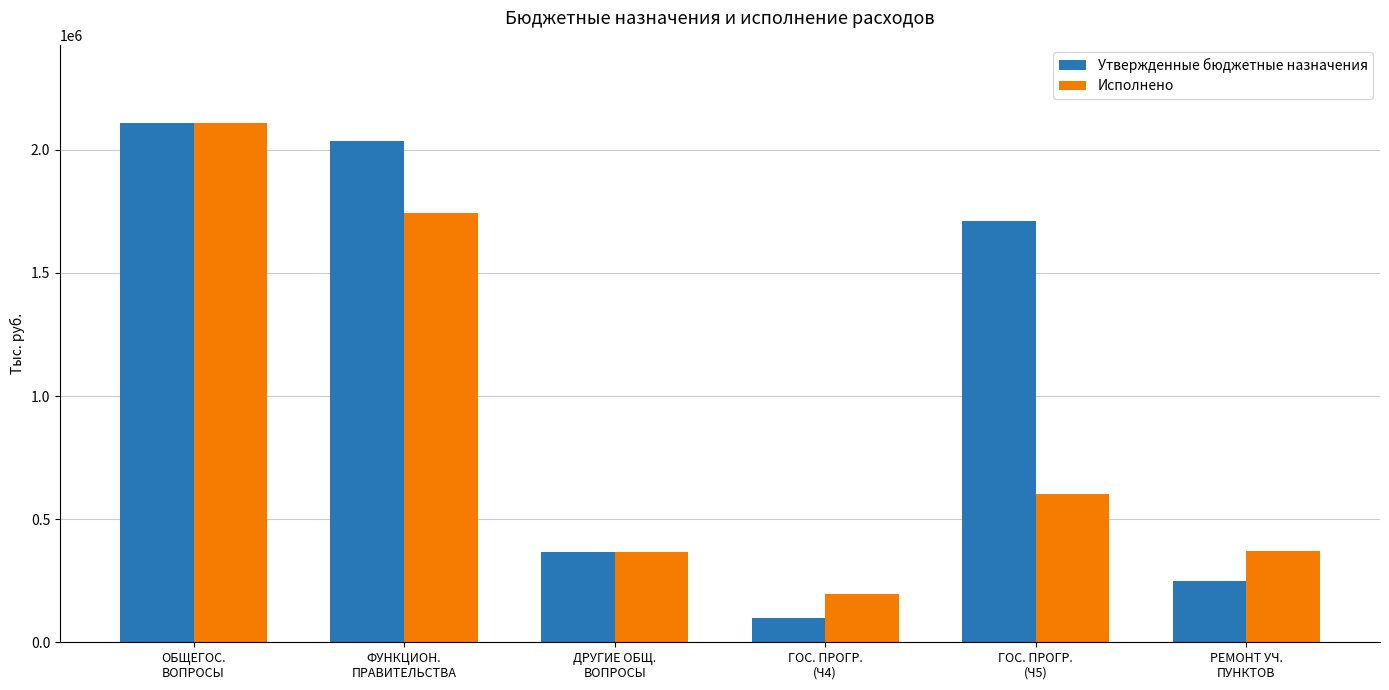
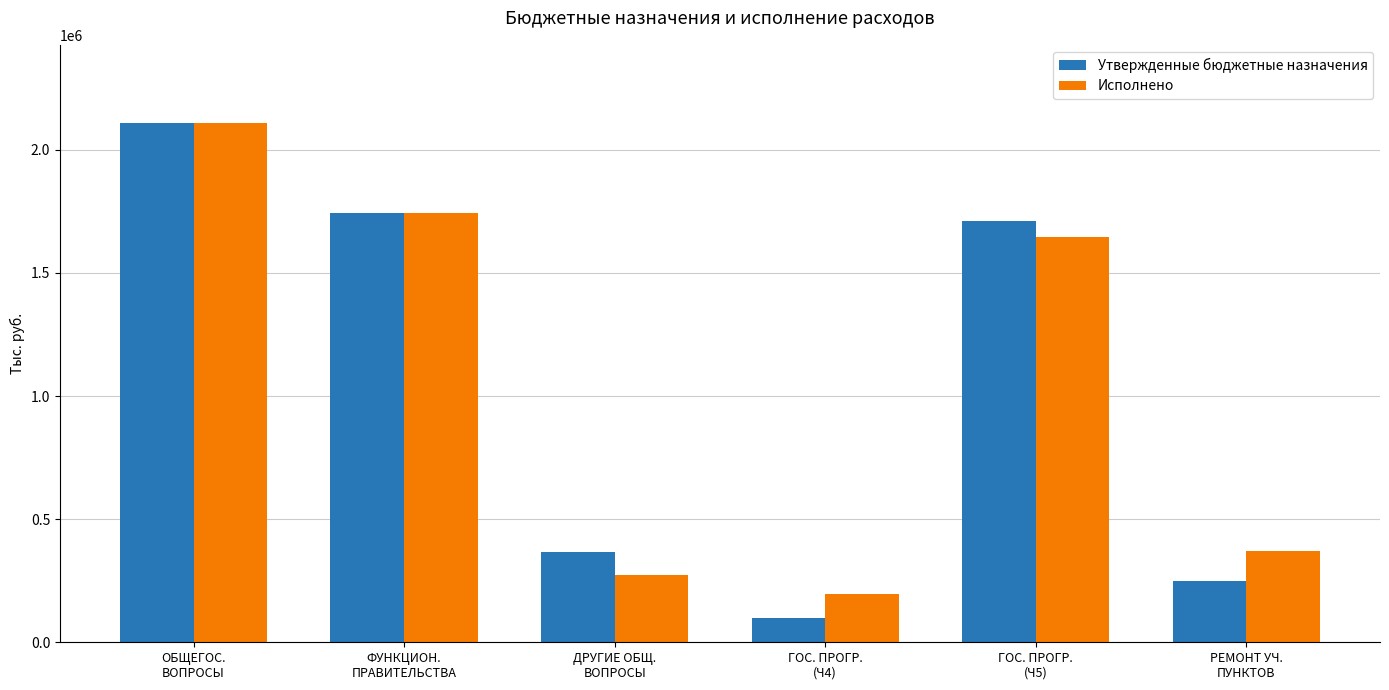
Утвержденные бюджетные назначения, ФУНКЦИОН. ПРАВИТЕЛЬСТВА: 2030000 -> 1740000
Исполнено, ДРУГИЕ ОБЩ. ВОПРОСЫ: 370000 -> 270000
Исполнено, ГОС. ПРОГР. (Ч5): 600000 -> 1650000
